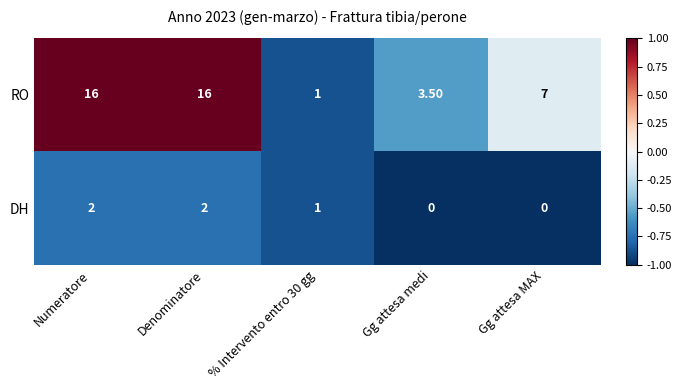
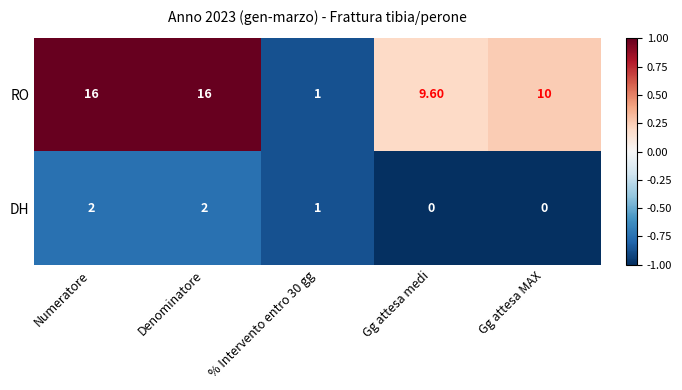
RO, Gg attesa medi: 3.50 -> 9.60
RO, Gg attesa MAX: 7 -> 10
